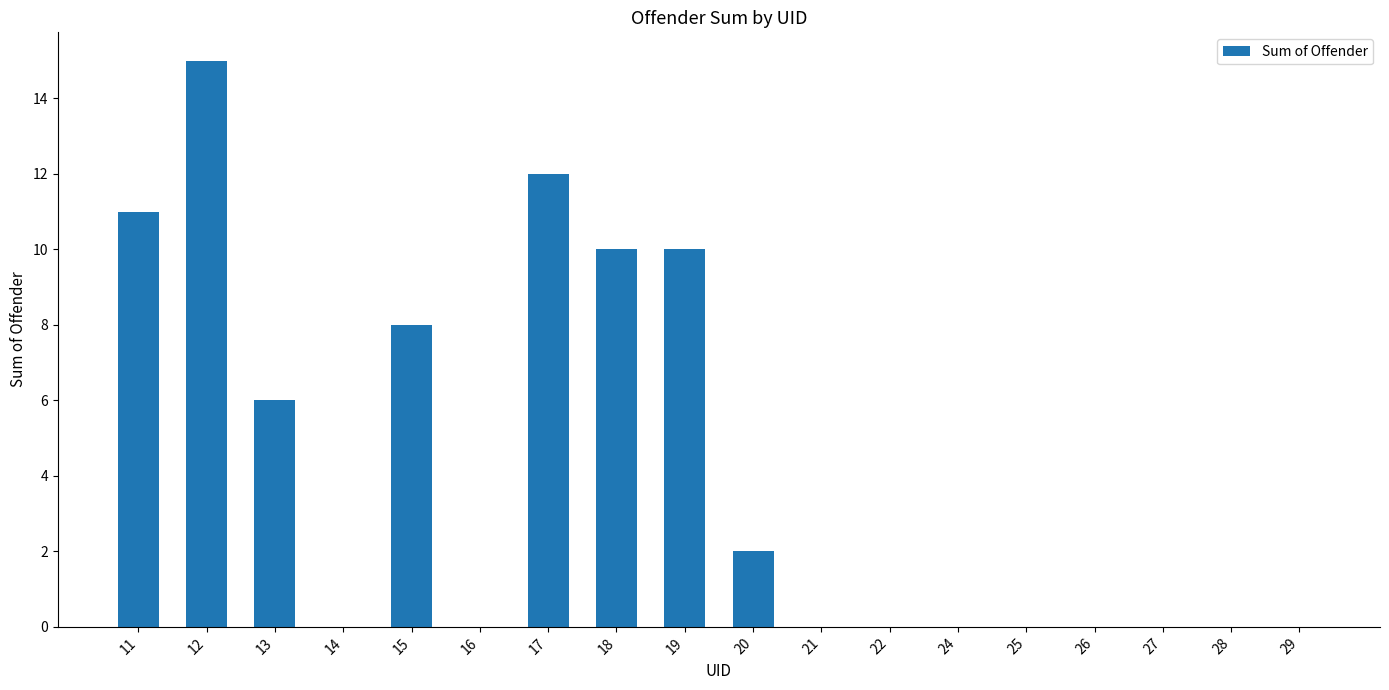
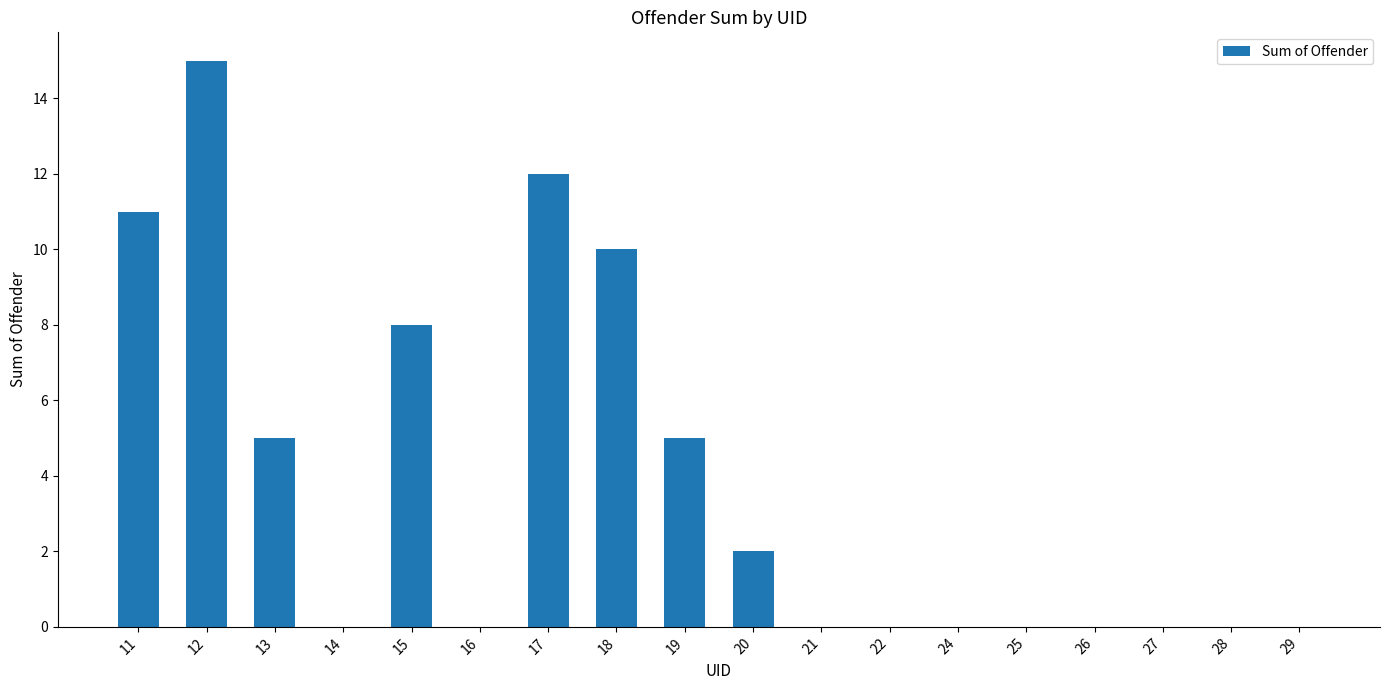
13: 6 -> 5
19: 10 -> 5
